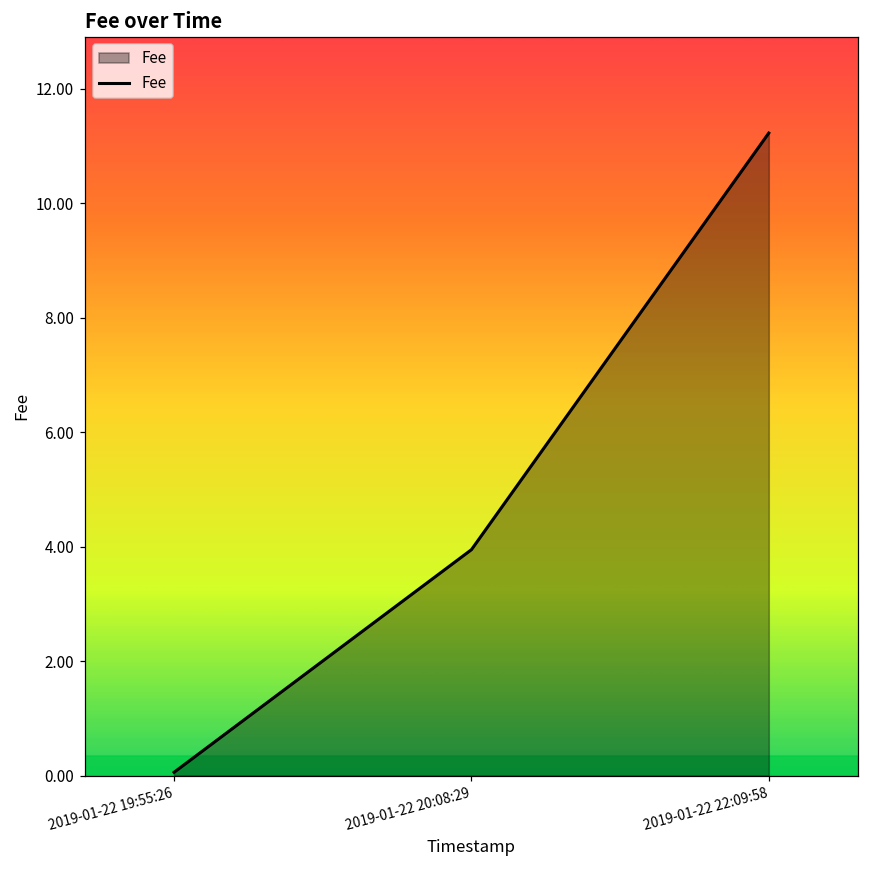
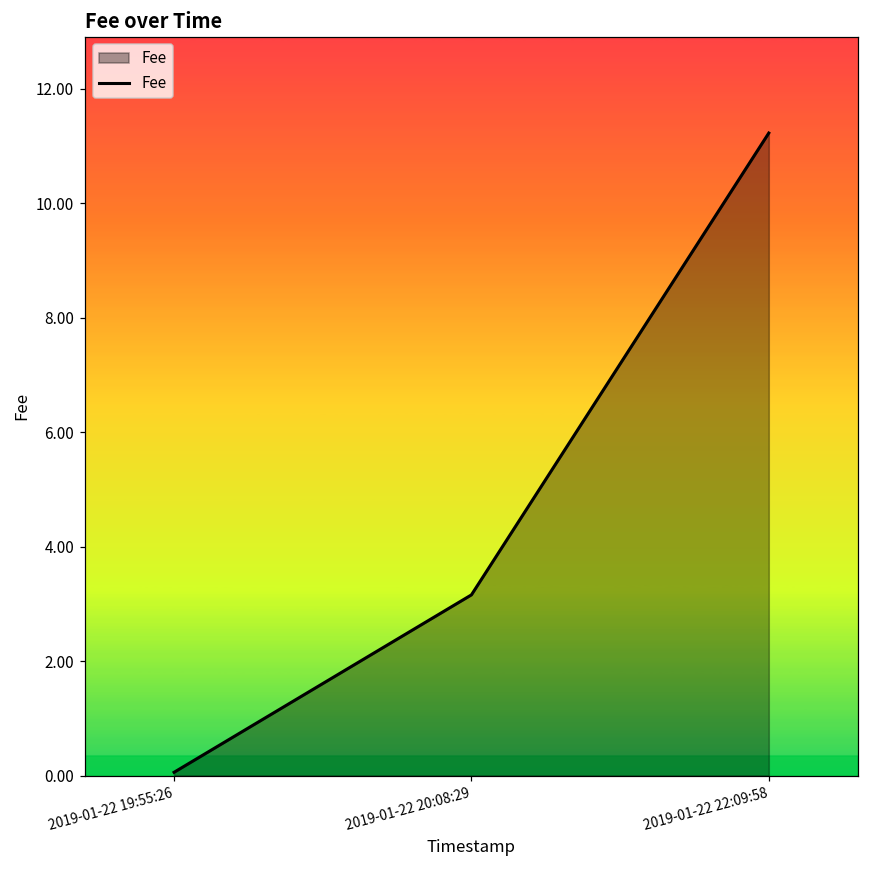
2019-01-22 20:08:29: 3.9 -> 3.2
